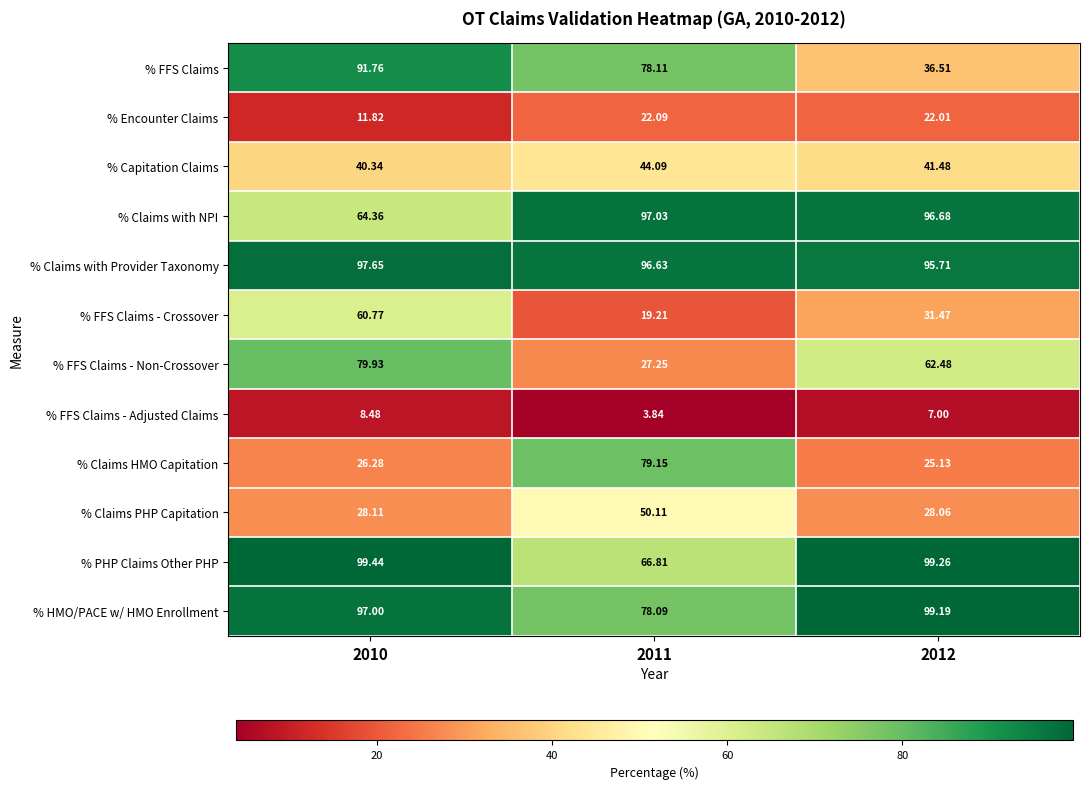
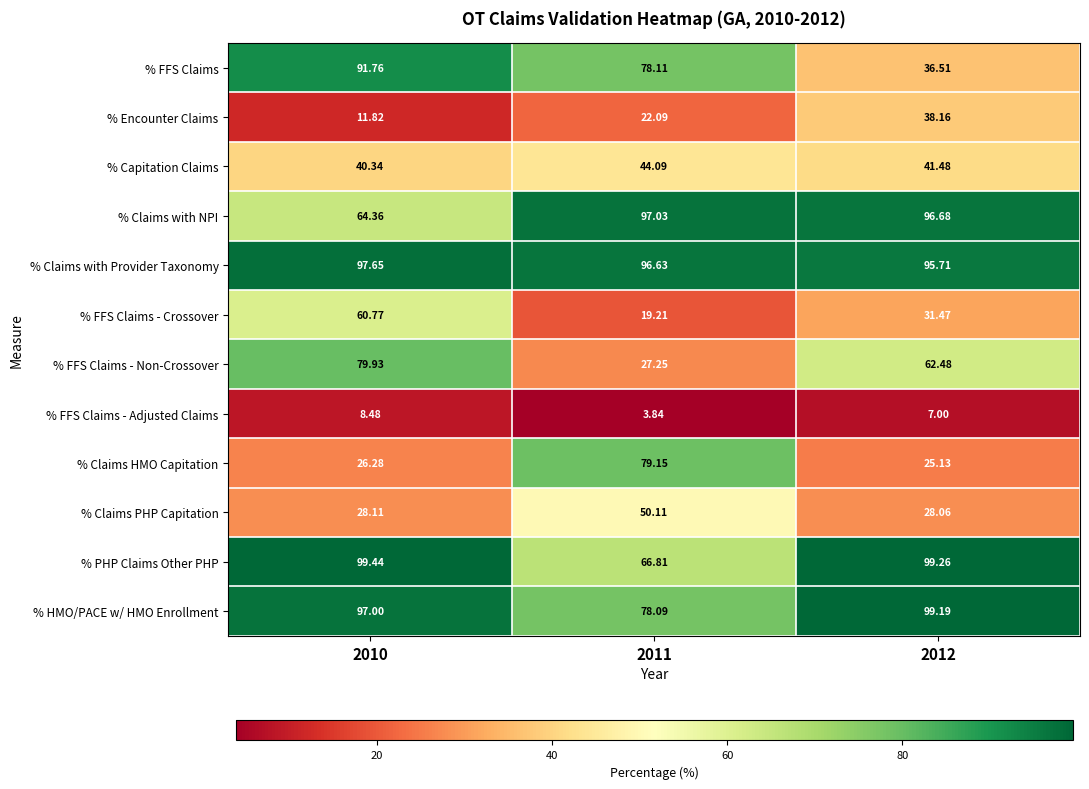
% Encounter Claims, 2012: 22.01 -> 38.16
